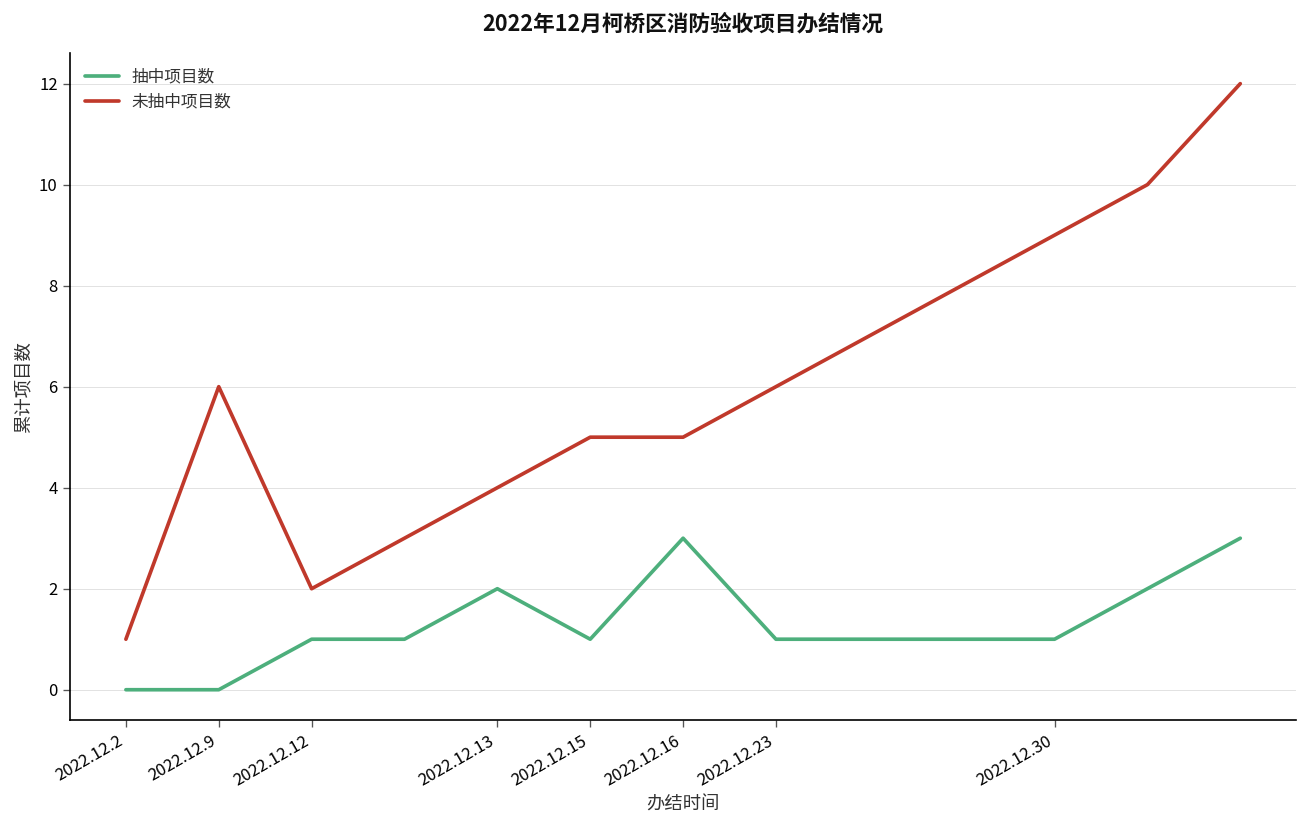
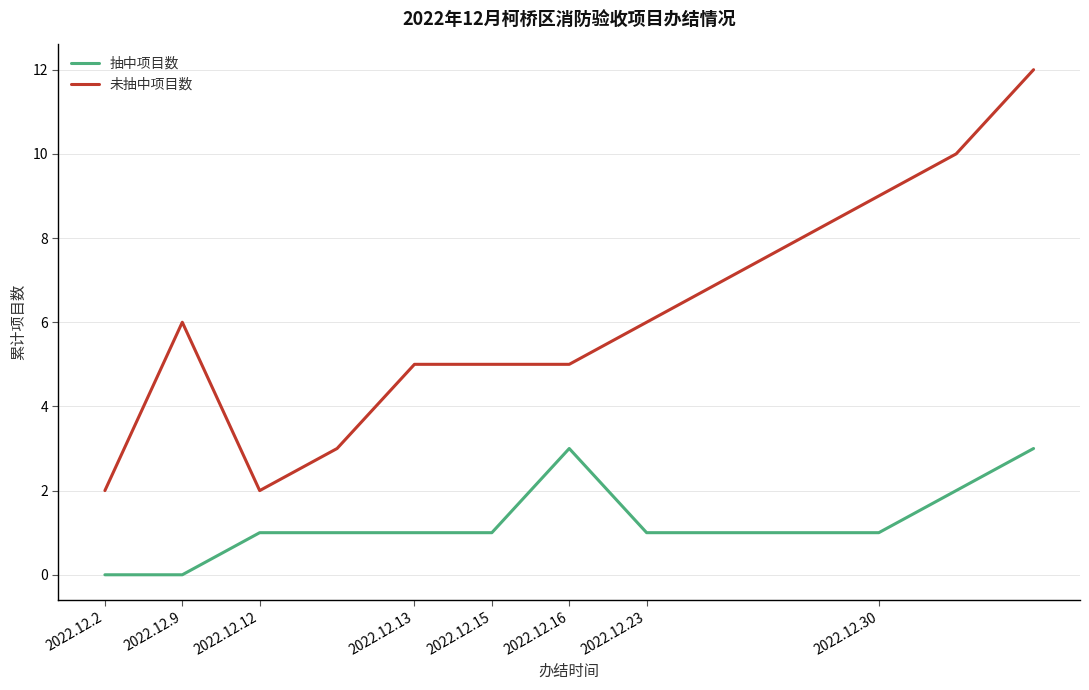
未抽中项目数, 2022.12.2: 1 -> 2
抽中项目数, 2022.12.13: 2 -> 1
未抽中项目数, 2022.12.13: 4 -> 5
